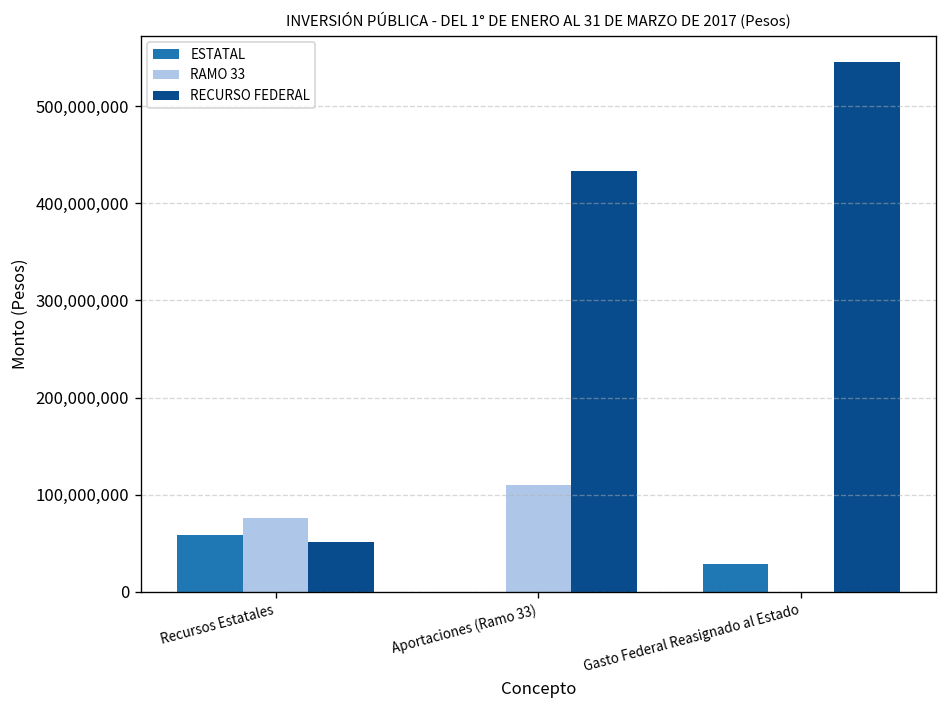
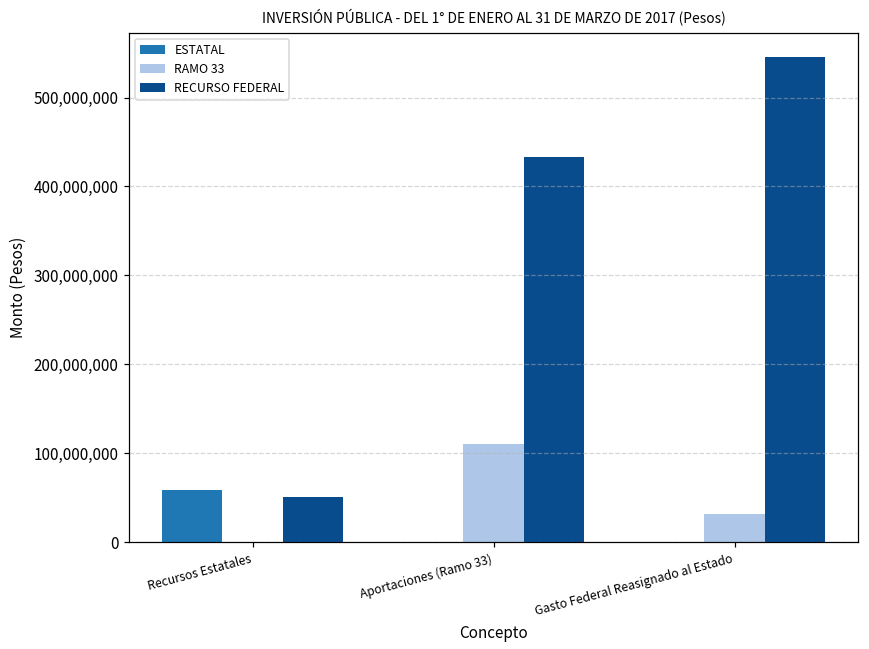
RAMO 33, Recursos Estatales: 80,000,000 -> 0
ESTATAL, Gasto Federal Reasignado al Estado: 30,000,000 -> 0
RAMO 33, Gasto Federal Reasignado al Estado: 0 -> 30,000,000
